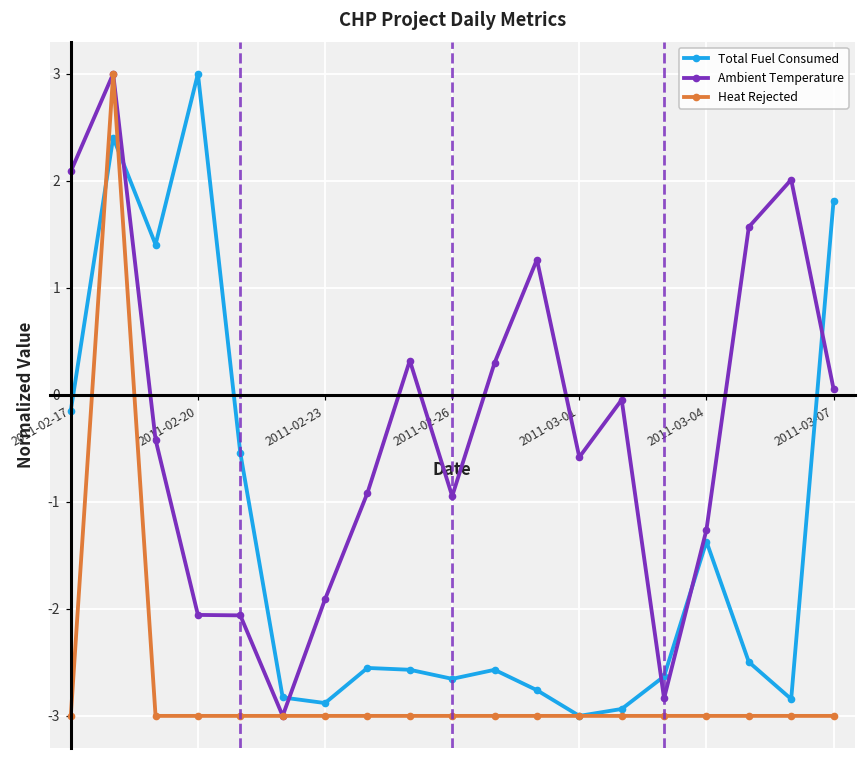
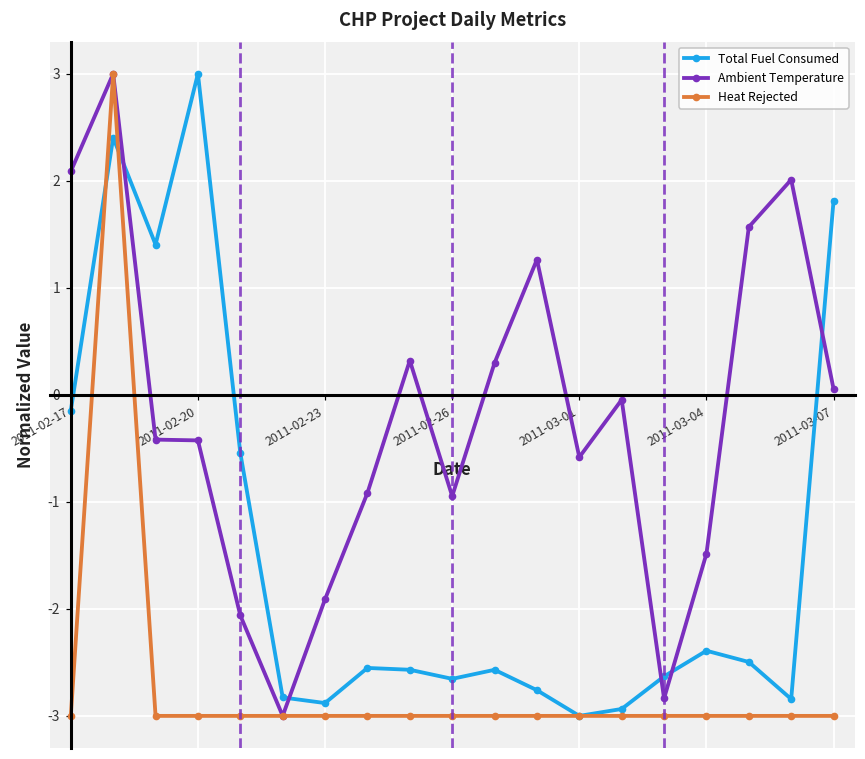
Ambient Temperature, 2011-02-20: -2.1 -> -0.4
Total Fuel Consumed, 2011-03-04: -1.4 -> -2.4
Ambient Temperature, 2011-03-04: -1.3 -> -1.5
